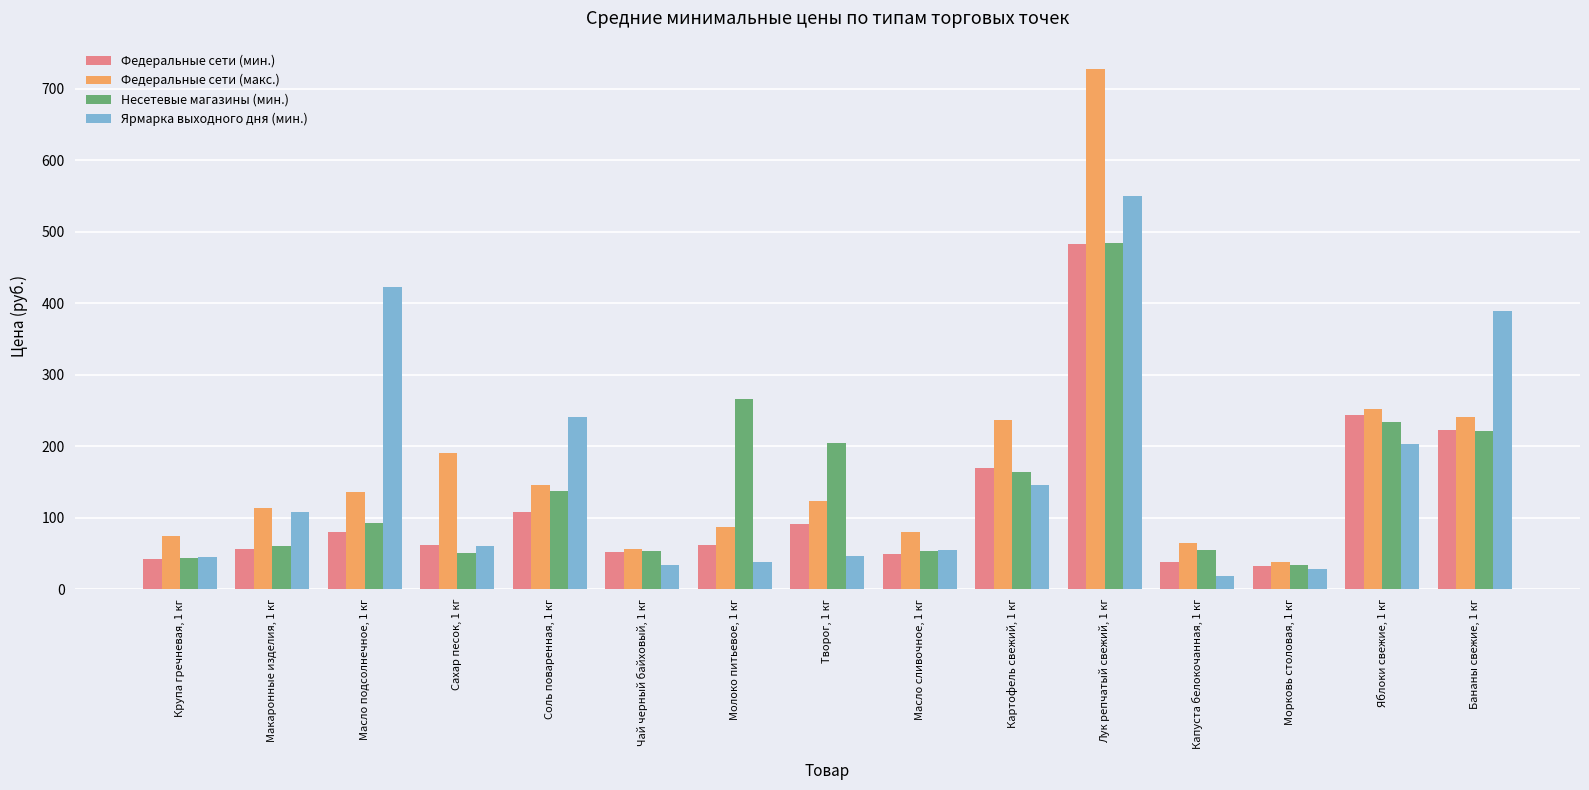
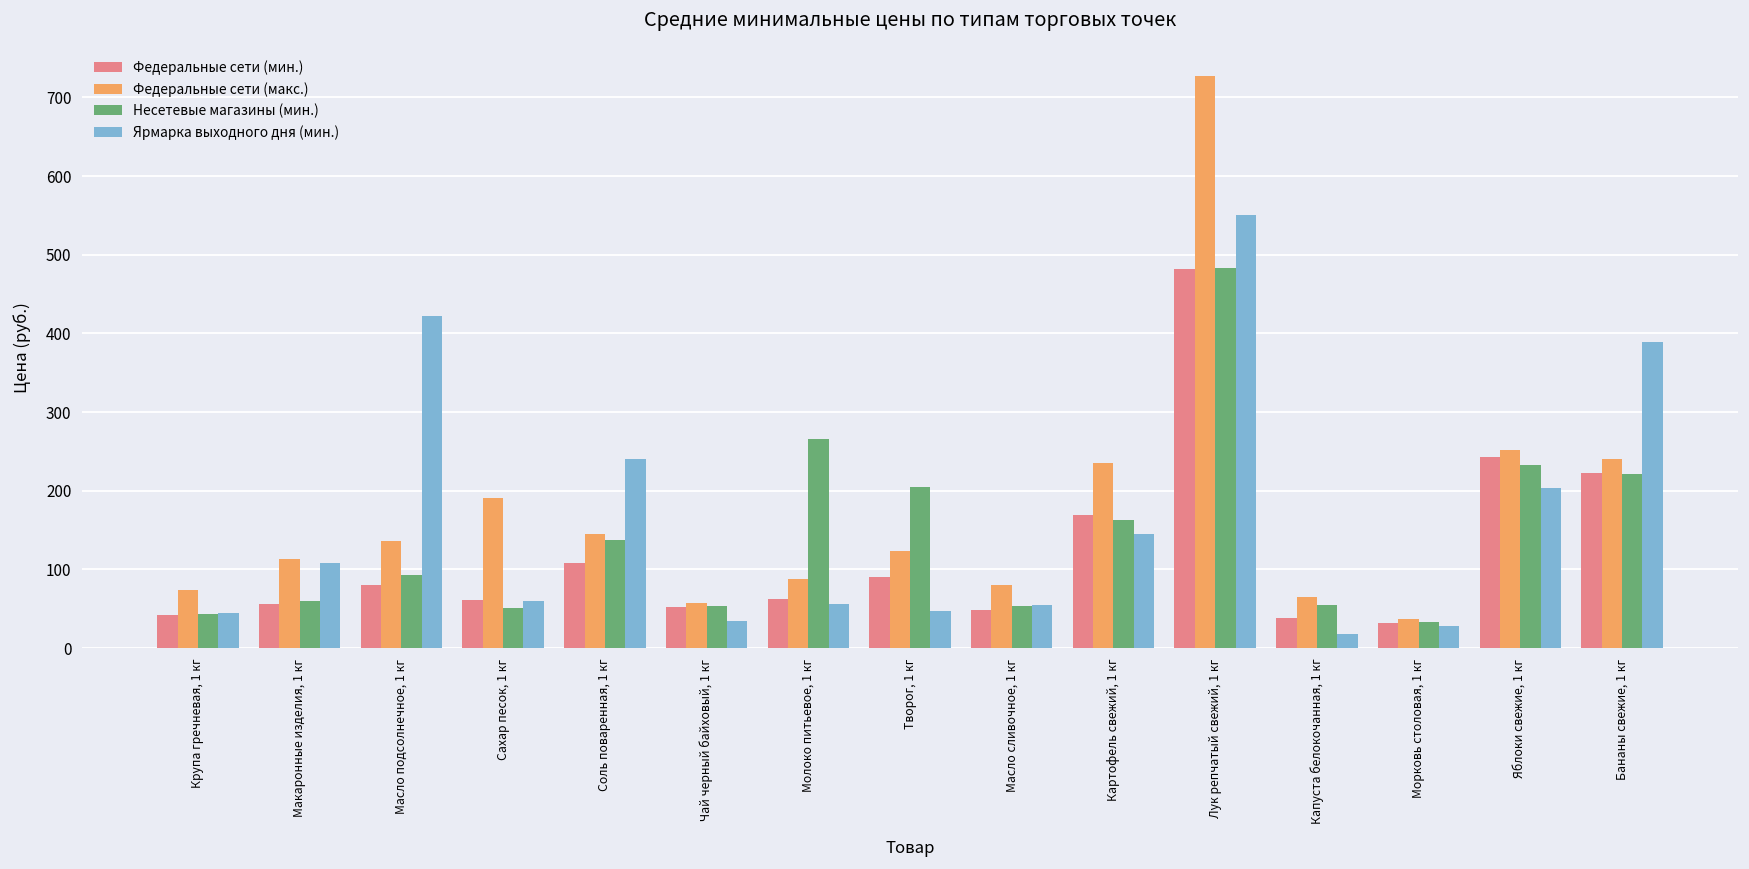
Ярмарка выходного дня (мин.), Молоко питьевое, 1 кг: 40 -> 60
